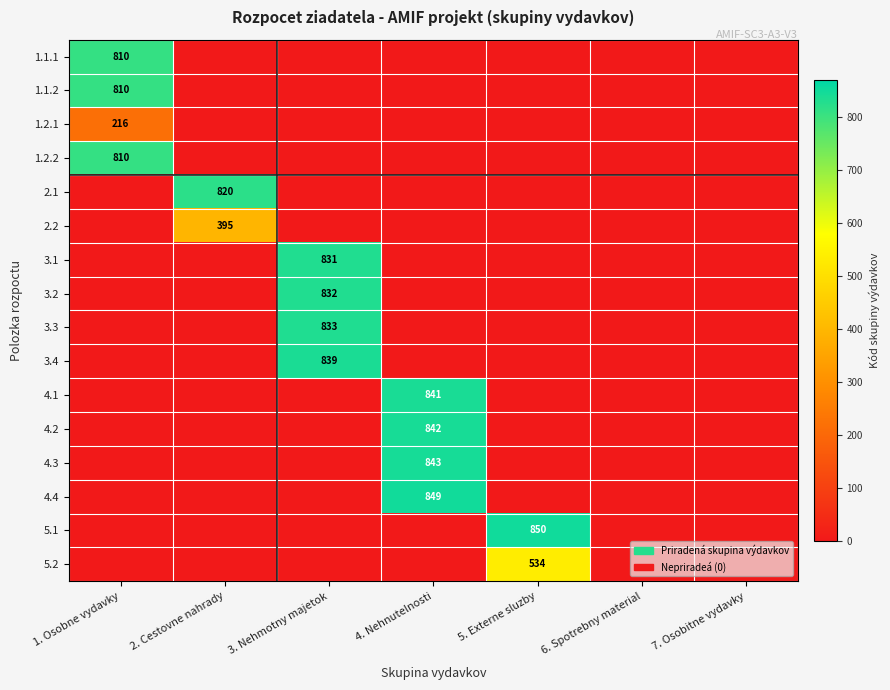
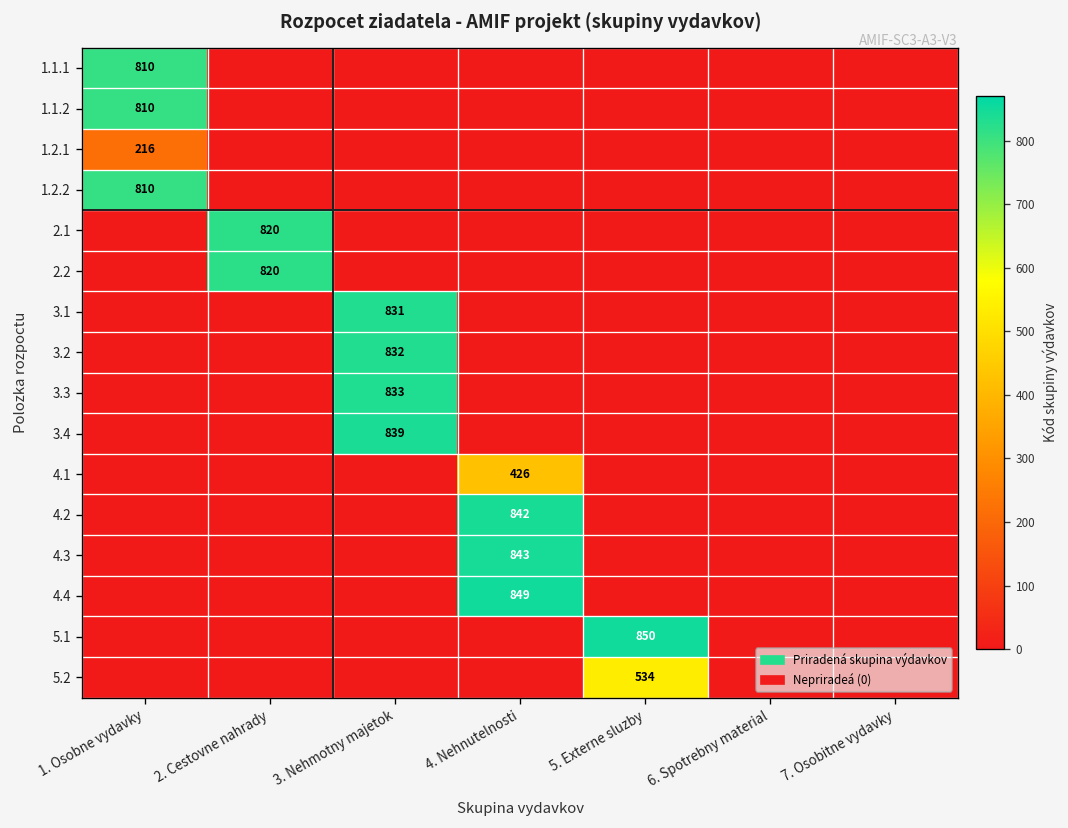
2.2, 2. Cestovne nahrady: 395 -> 820
4.1, 4. Nehnutelnosti: 841 -> 426
